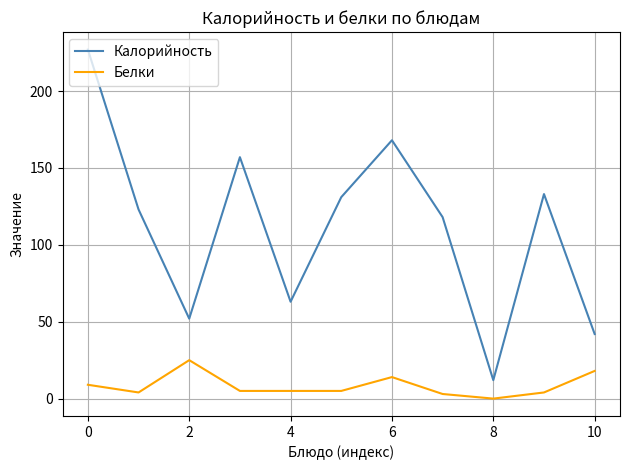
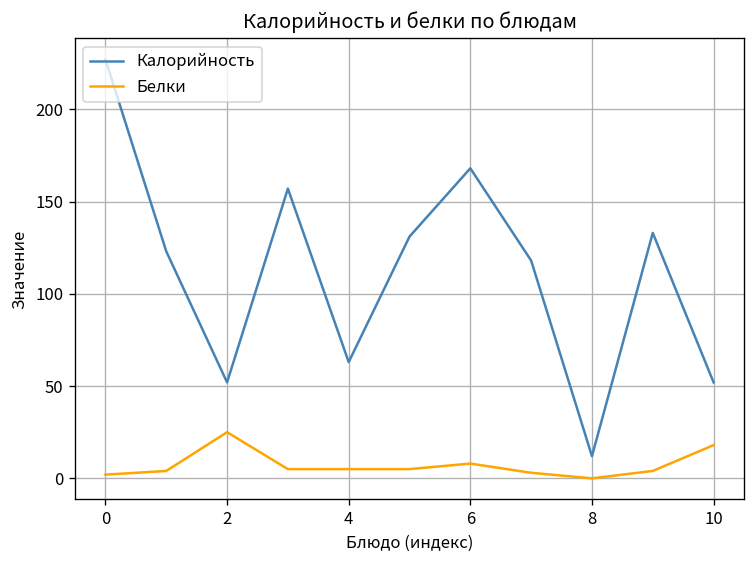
Белки, 0: 9 -> 2
Белки, 6: 14 -> 8
Калорийность, 10: 42 -> 52
